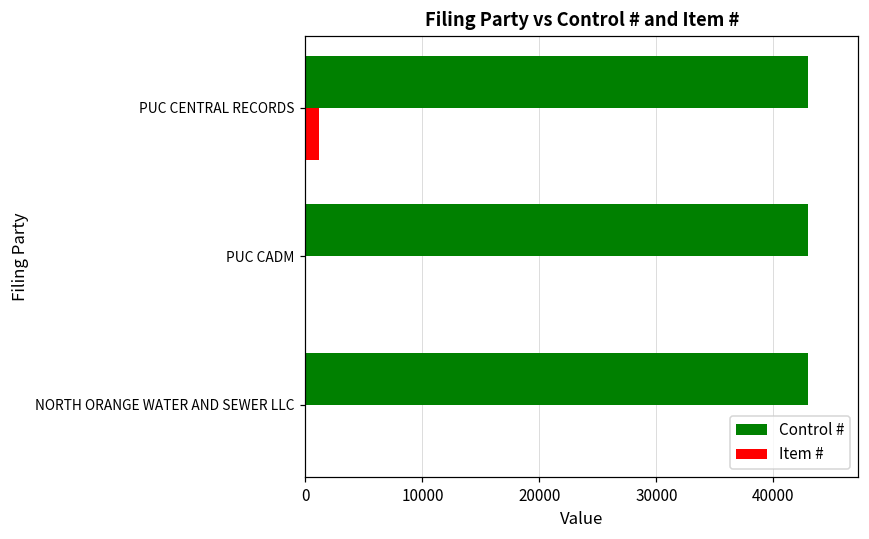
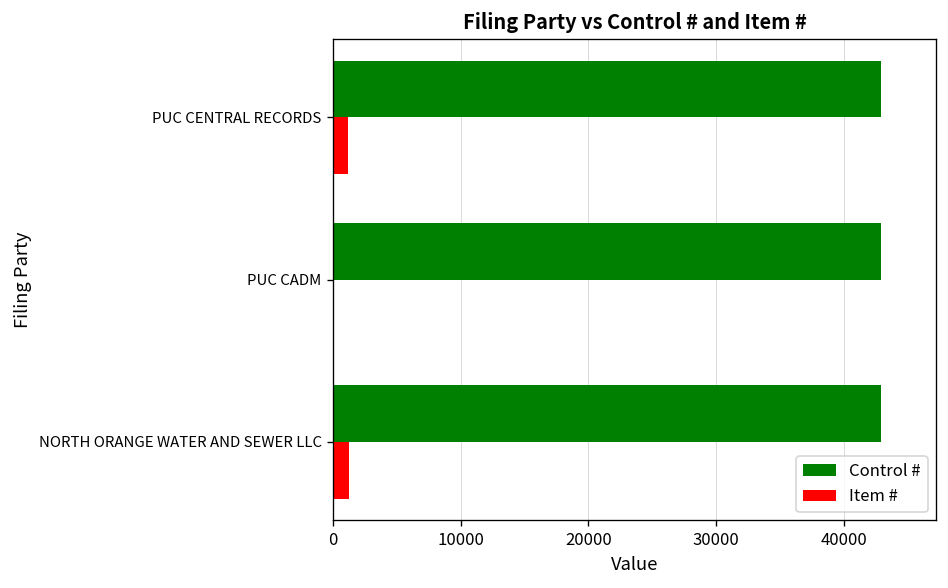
Item #, NORTH ORANGE WATER AND SEWER LLC: 0 -> 1200
